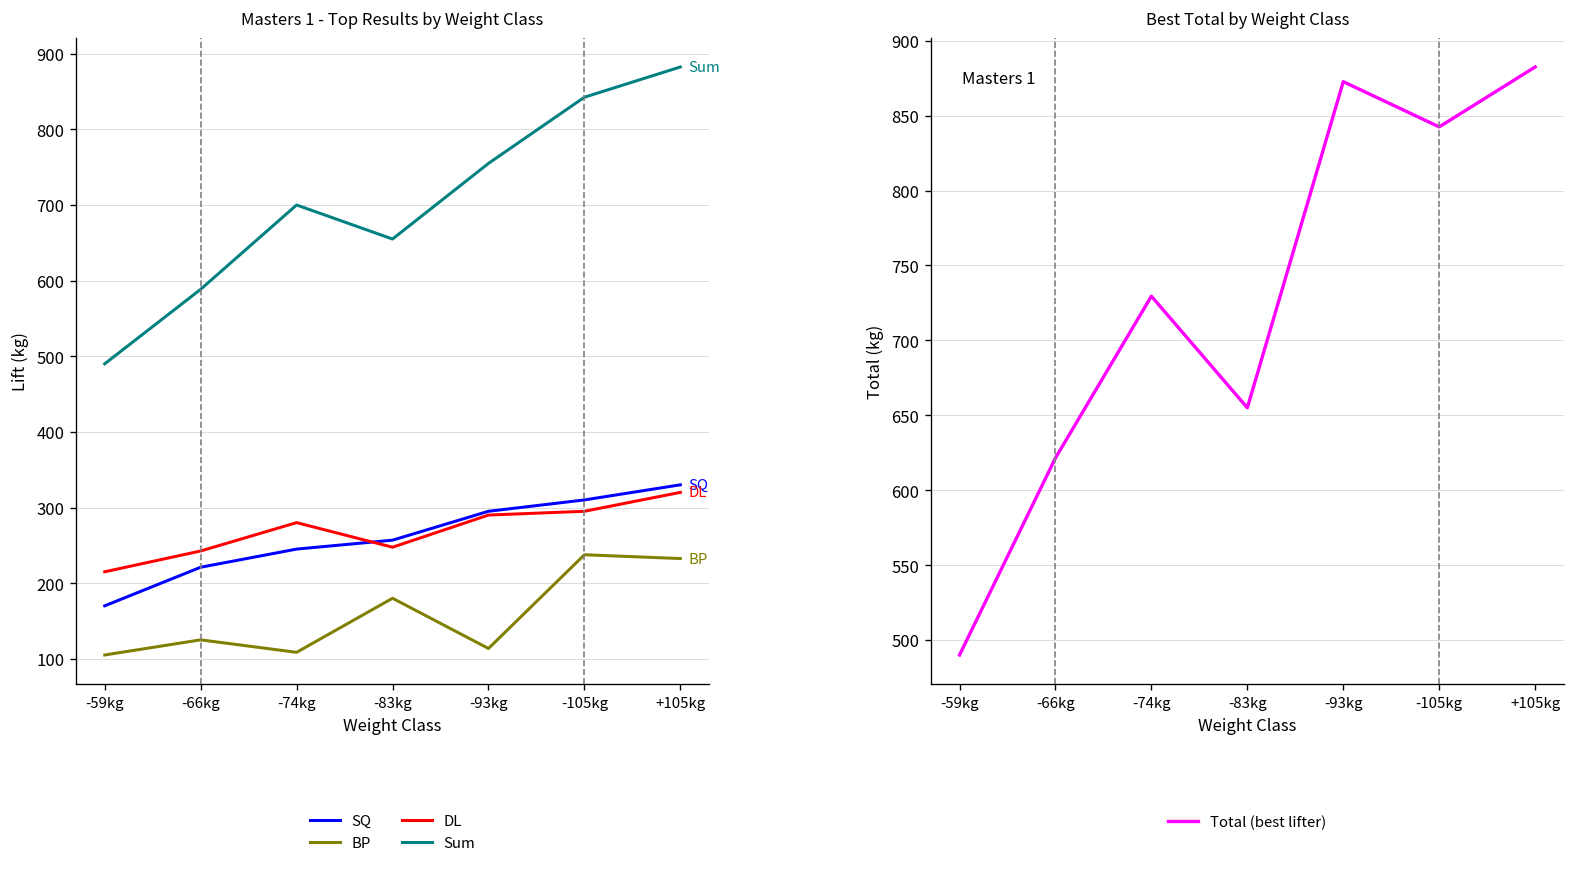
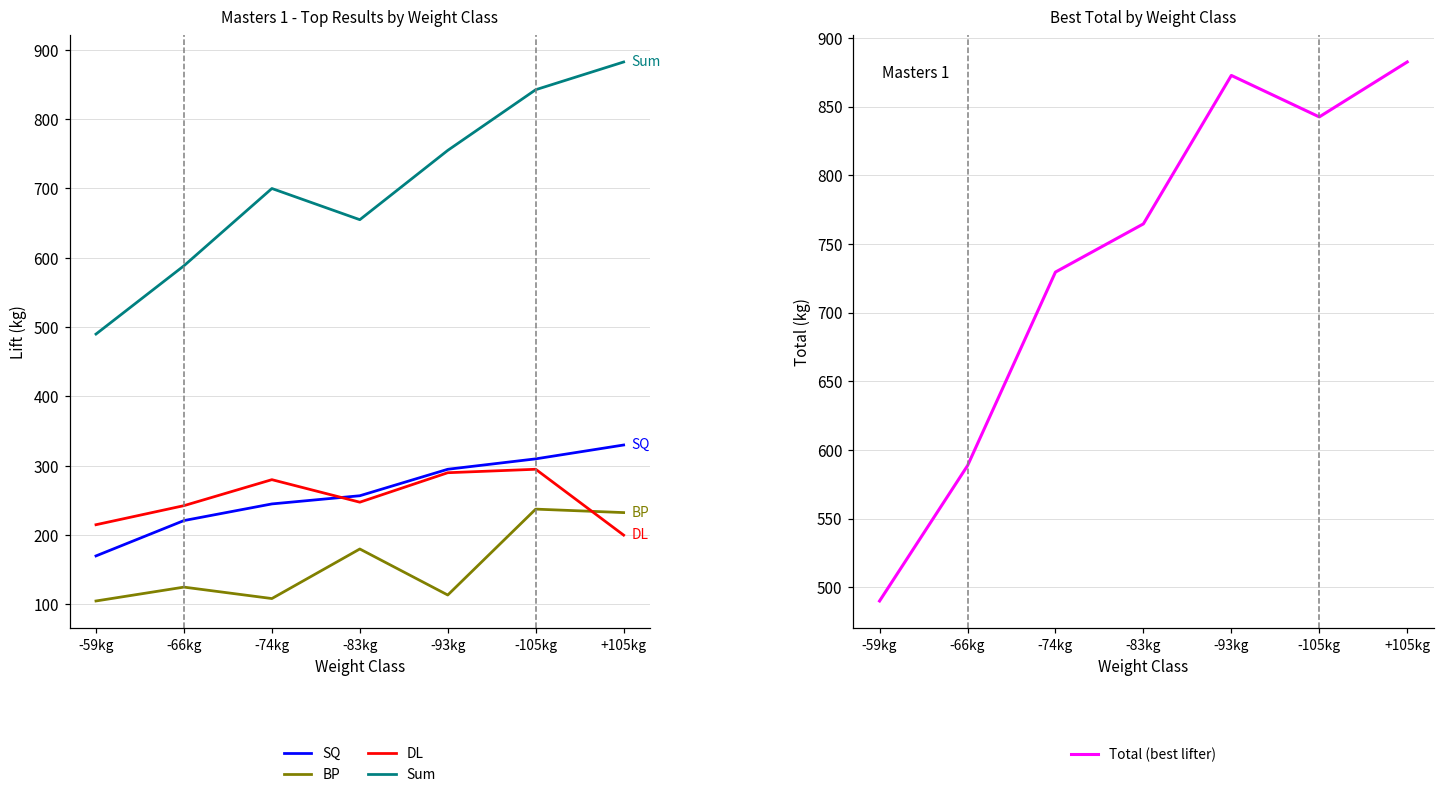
Masters 1 - Top Results by Weight Class, DL, +105kg: 320 -> 200
Best Total by Weight Class, -66kg: 622 -> 589
Best Total by Weight Class, -83kg: 655 -> 765
